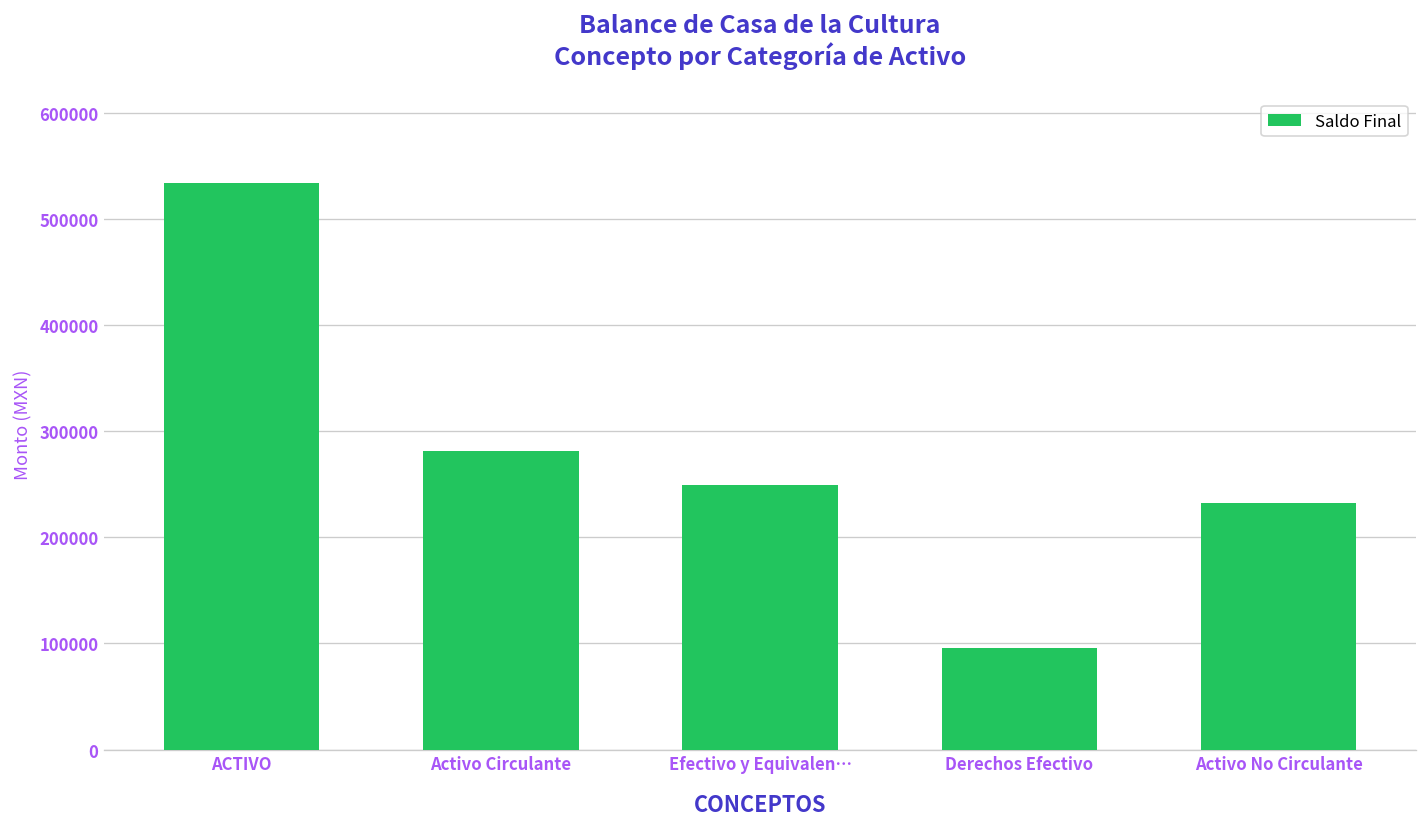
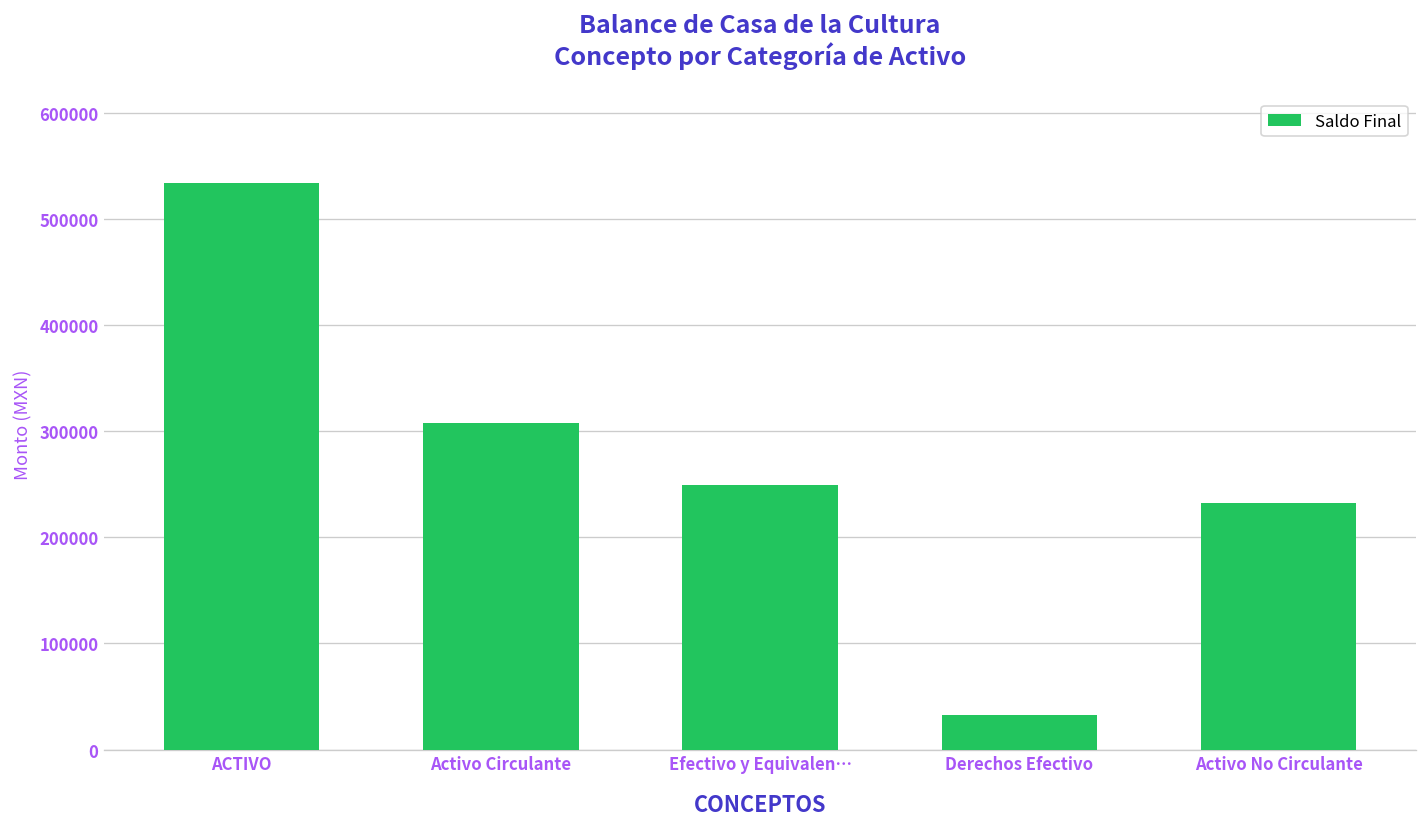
Activo Circulante: 280000 -> 310000
Derechos Efectivo: 100000 -> 30000
